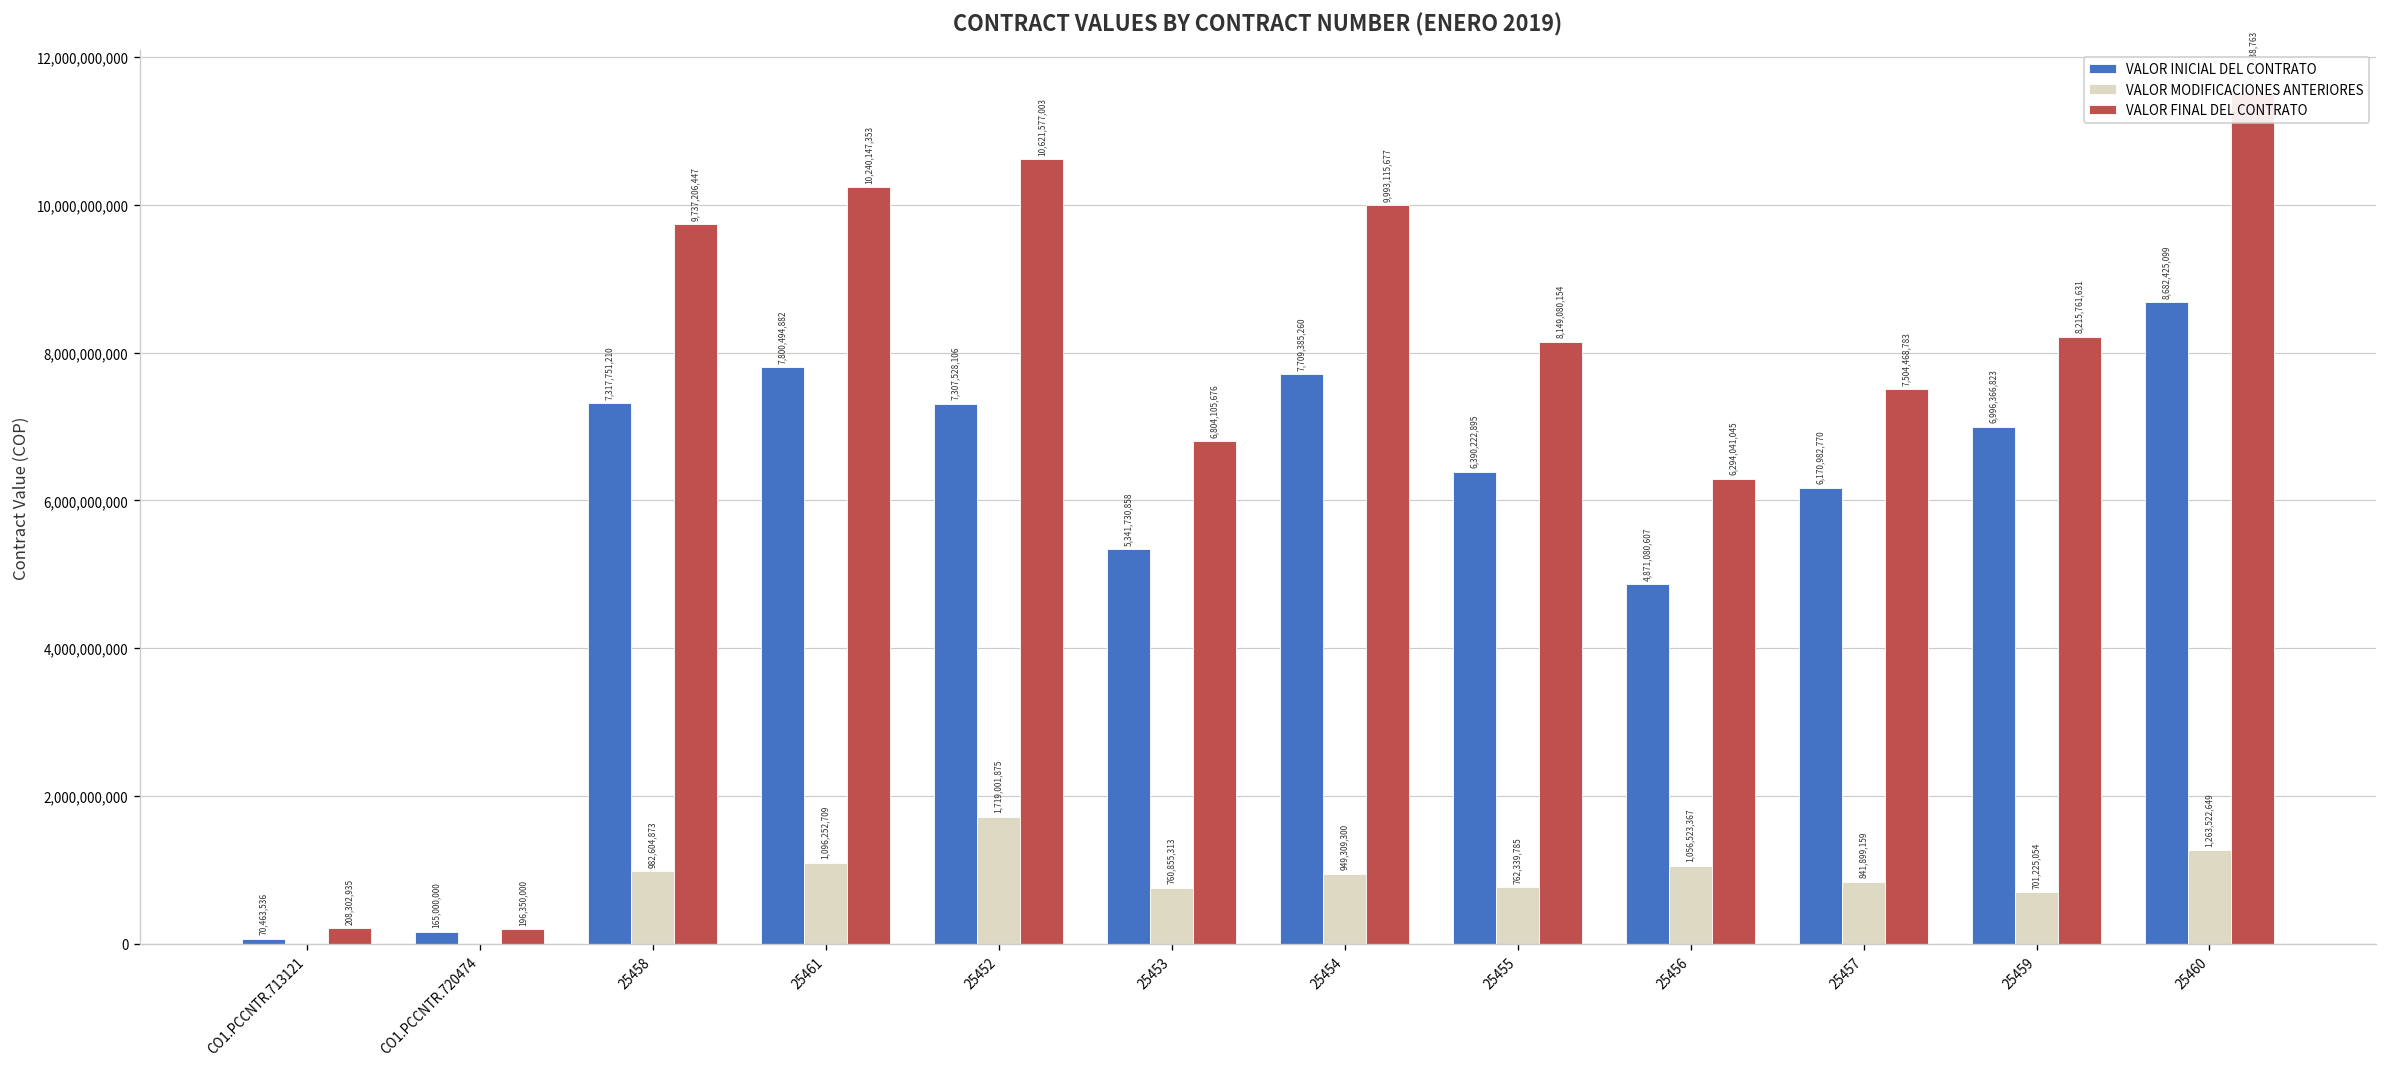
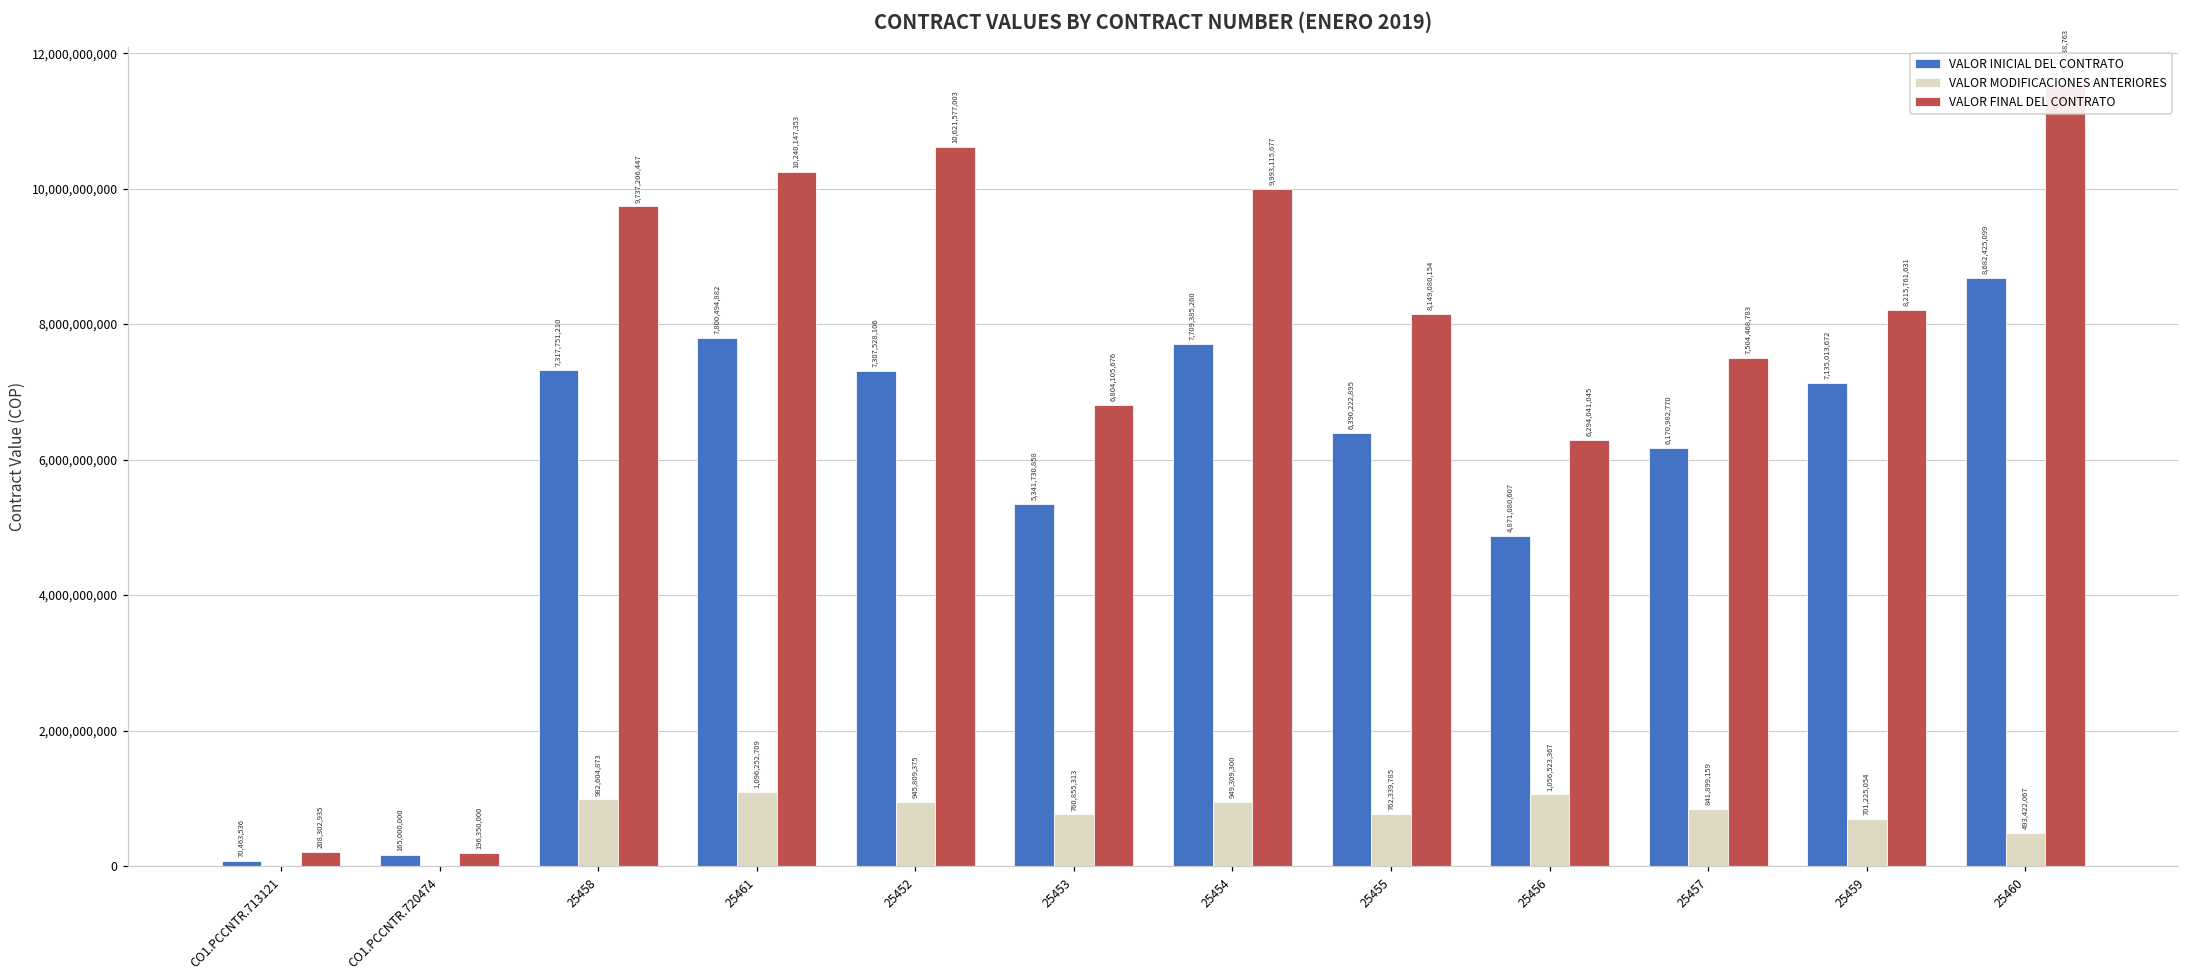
VALOR MODIFICACIONES ANTERIORES, 25452: 1,719,001,875 -> 945,809,375
VALOR INICIAL DEL CONTRATO, 25459: 6,996,366,823 -> 7,135,013,672
VALOR MODIFICACIONES ANTERIORES, 25460: 1,263,522,649 -> 493,422,067
